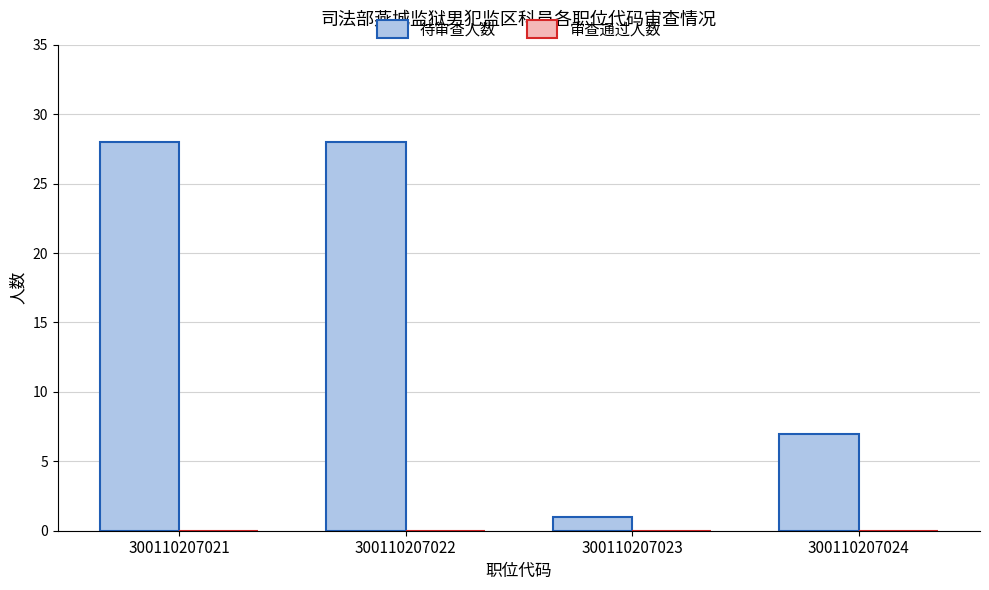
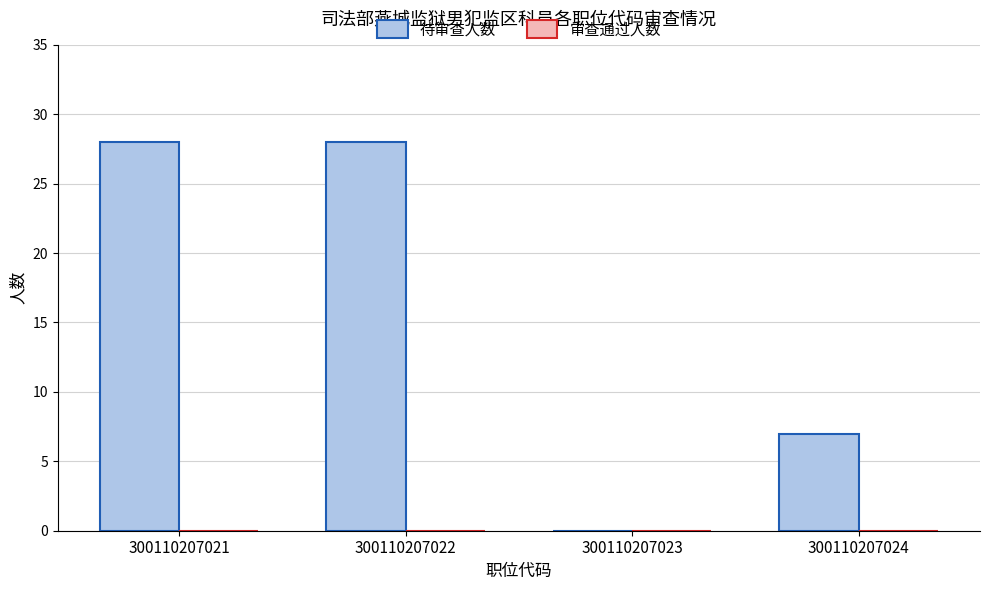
待审查人数, 300110207023: 1 -> 0
